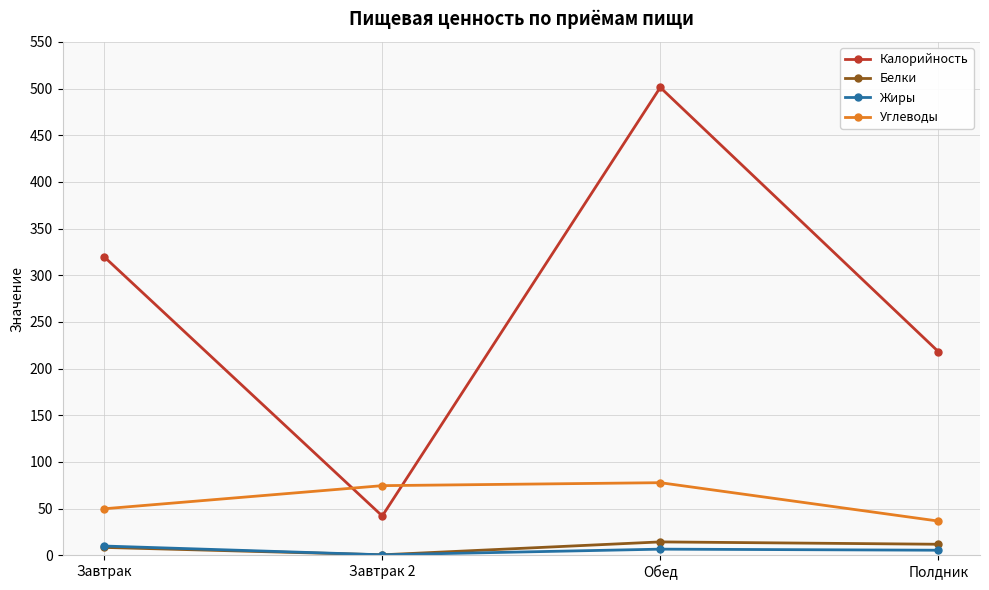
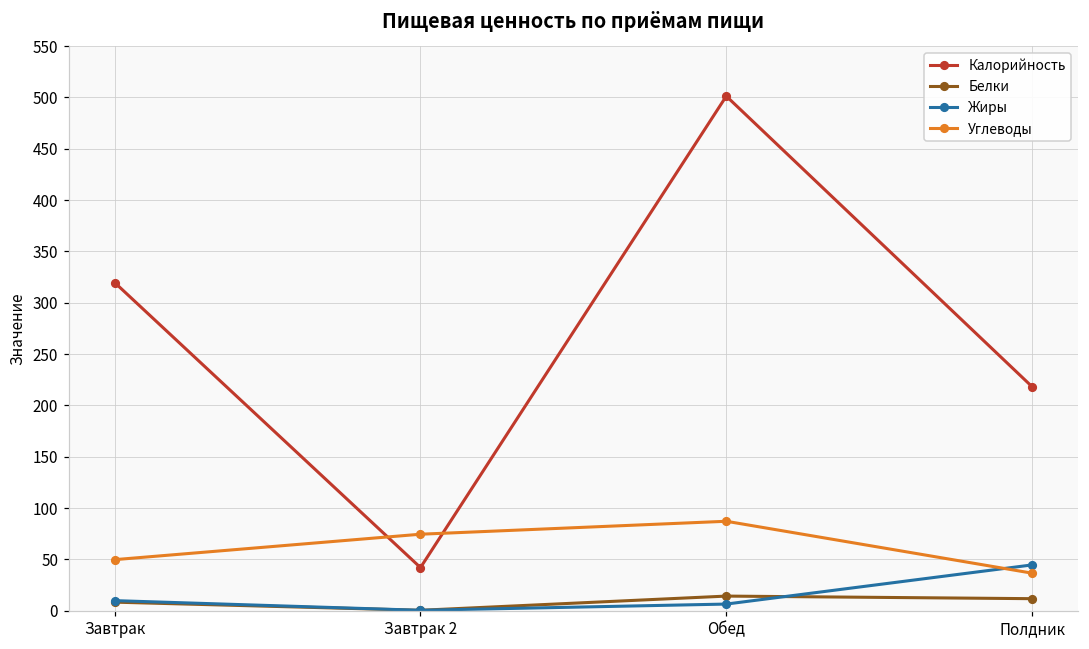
Углеводы, Обед: 80 -> 90
Жиры, Полдник: 10 -> 40
